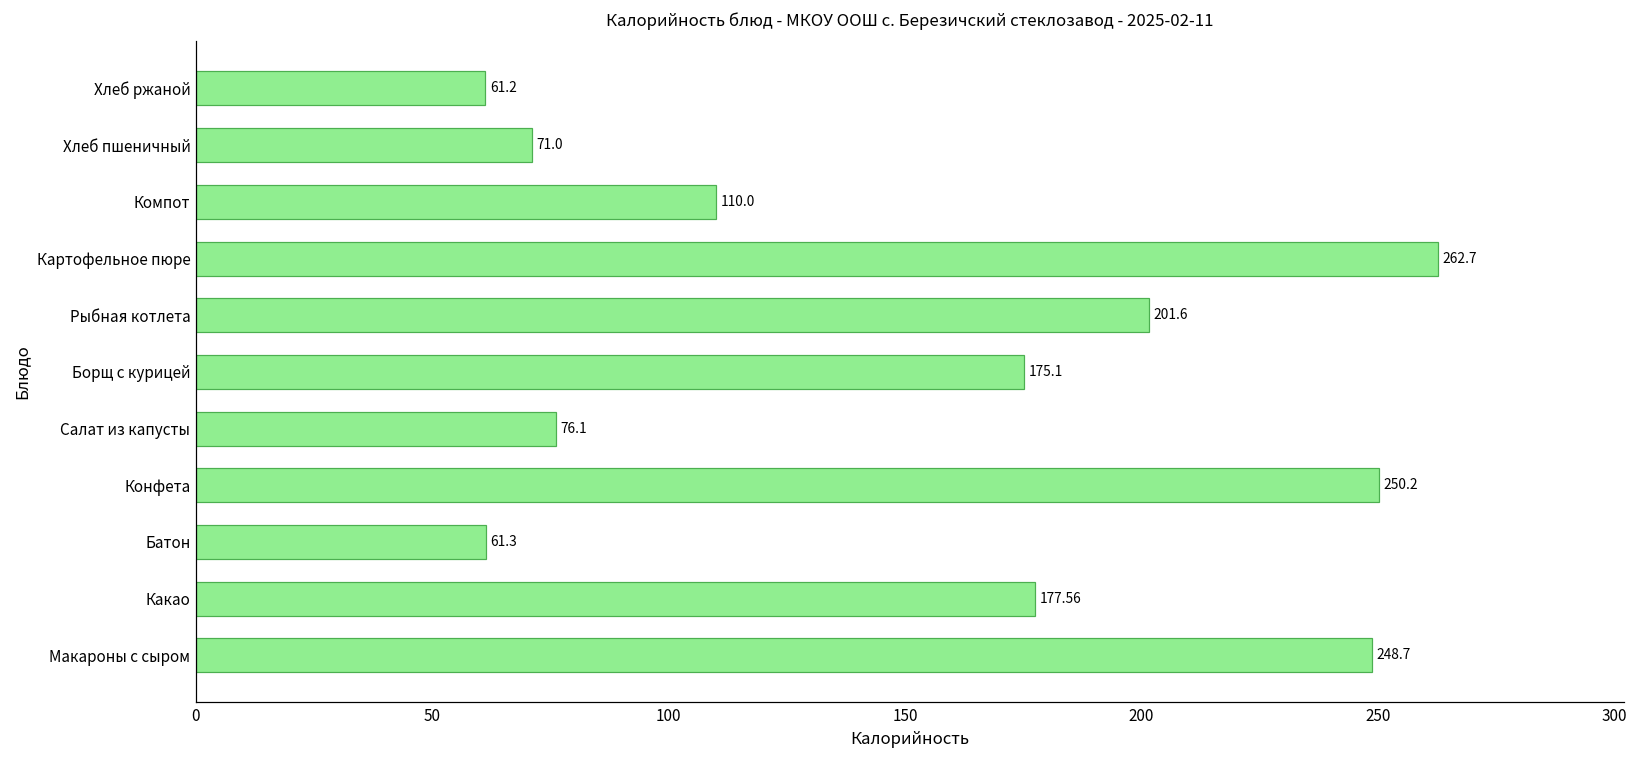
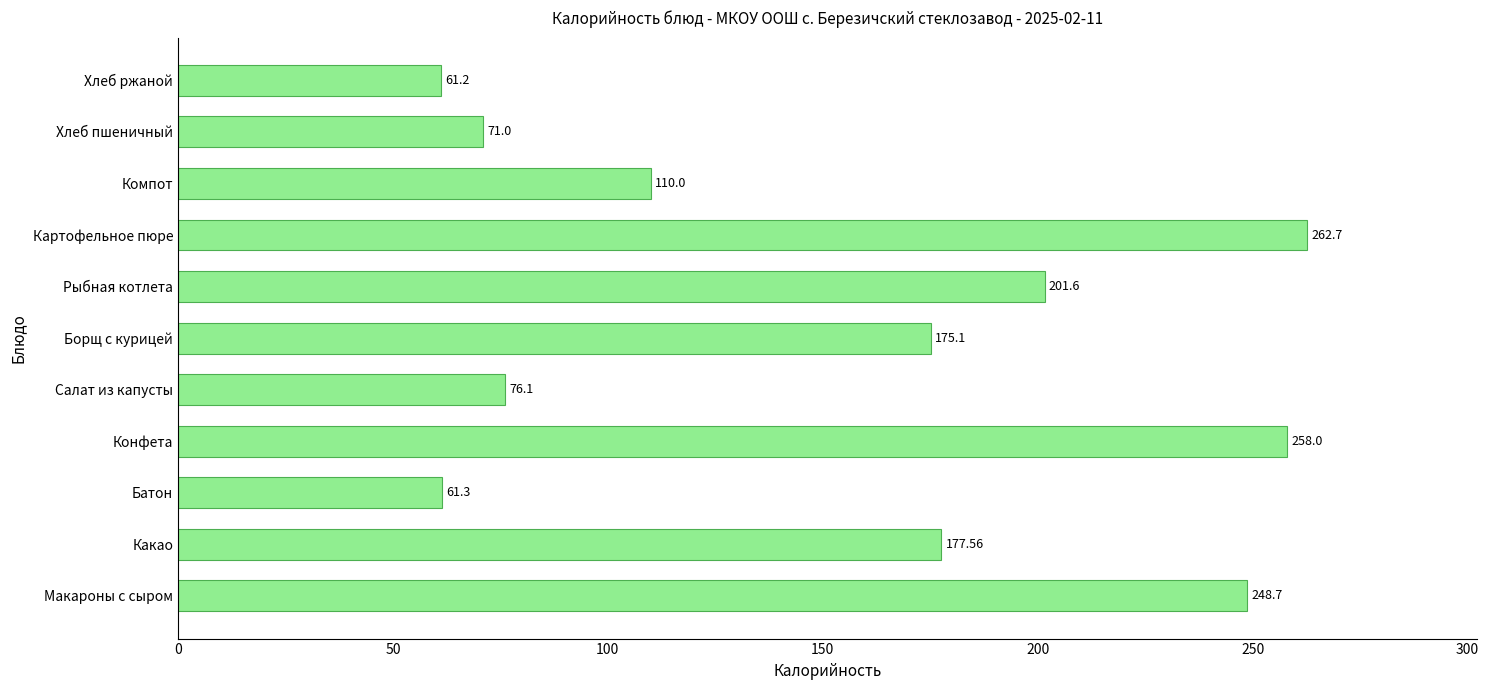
Конфета: 250.2 -> 258.0
